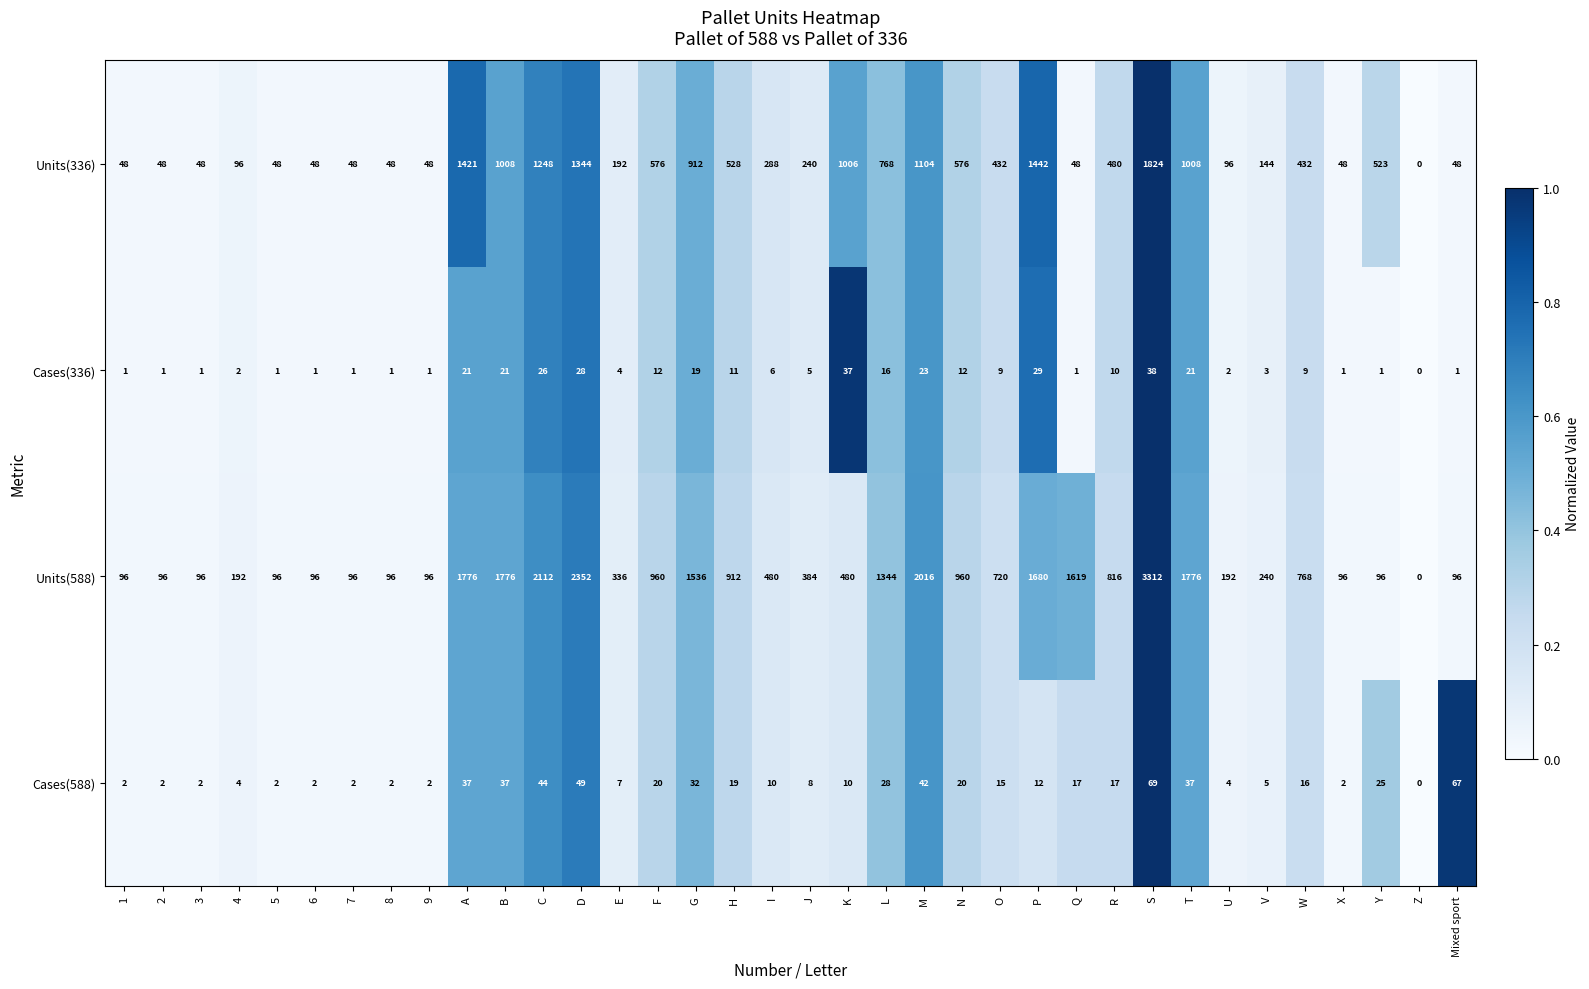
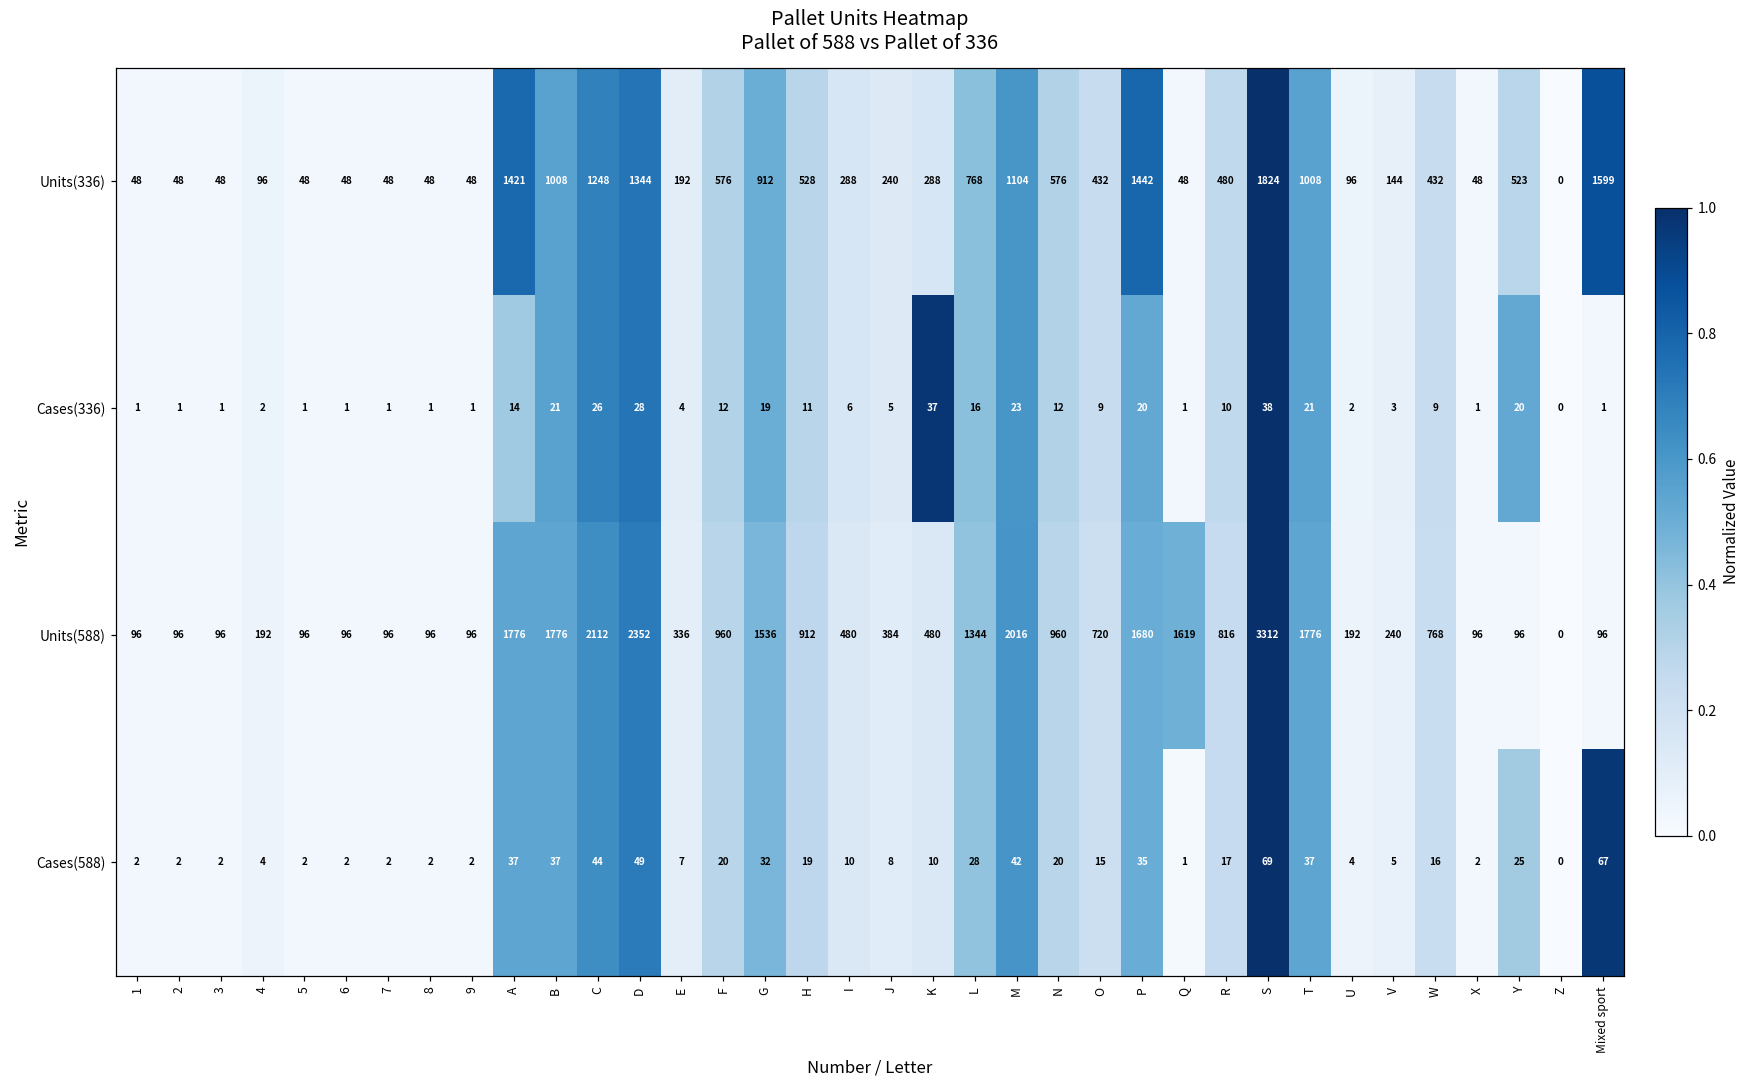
Units(336), K: 1006 -> 288
Units(336), Mixed sport: 48 -> 1599
Cases(336), A: 21 -> 14
Cases(336), P: 29 -> 20
Cases(336), Y: 1 -> 20
Cases(588), P: 12 -> 35
Cases(588), Q: 17 -> 1
